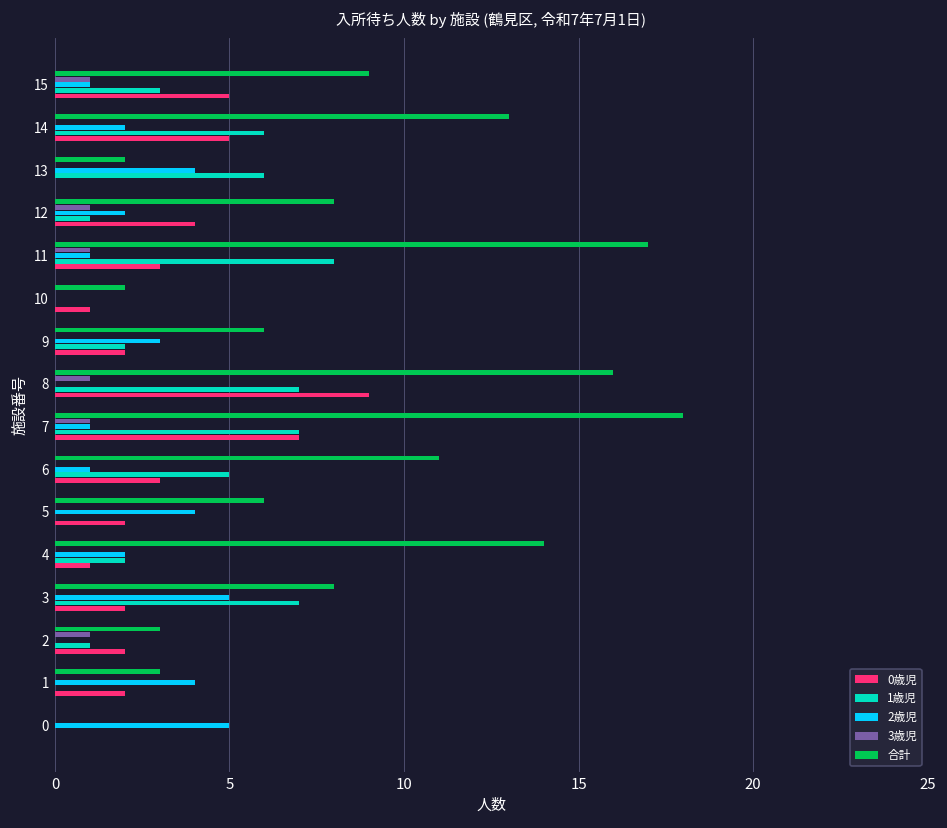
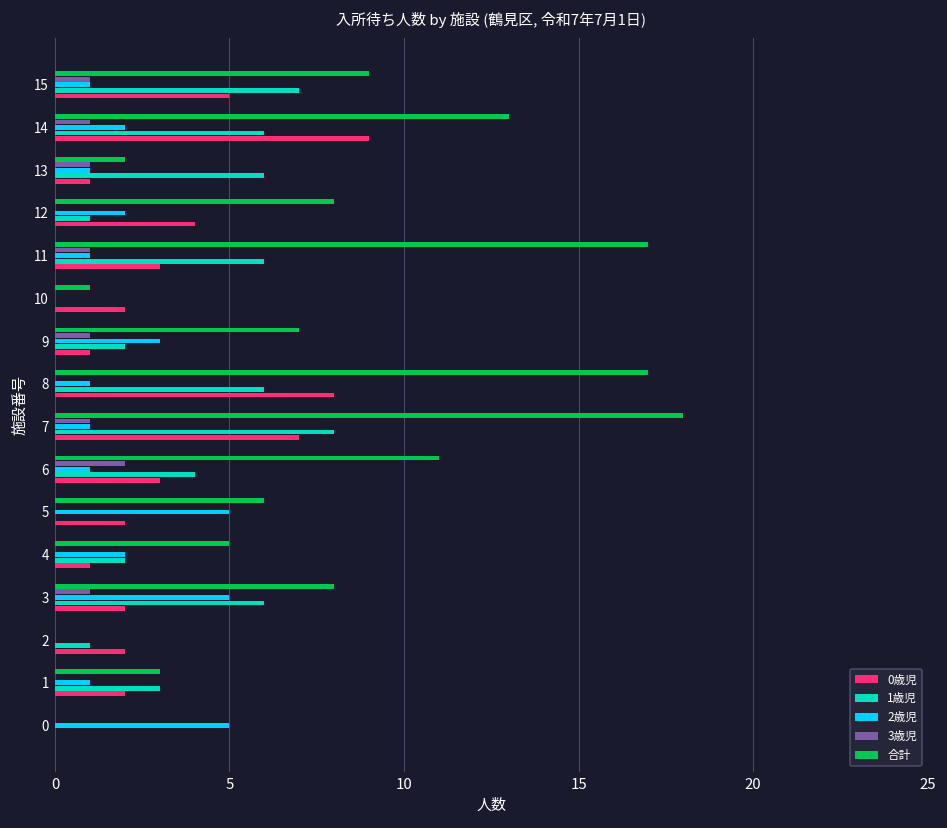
1歳児, 15: 3 -> 7
3歳児, 14: 0 -> 1
0歳児, 14: 5 -> 9
3歳児, 13: 0 -> 1
2歳児, 13: 4 -> 1
0歳児, 13: 0 -> 1
3歳児, 12: 1 -> 0
1歳児, 11: 8 -> 6
合計, 10: 2 -> 1
0歳児, 10: 1 -> 2
合計, 9: 6 -> 7
3歳児, 9: 0 -> 1
0歳児, 9: 2 -> 1
合計, 8: 16 -> 17
3歳児, 8: 1 -> 0
2歳児, 8: 0 -> 1
1歳児, 8: 7 -> 6
0歳児, 8: 9 -> 8
1歳児, 7: 7 -> 8
3歳児, 6: 0 -> 2
1歳児, 6: 5 -> 4
2歳児, 5: 4 -> 5
合計, 4: 14 -> 5
3歳児, 3: 0 -> 1
1歳児, 3: 7 -> 6
合計, 2: 3 -> 0
3歳児, 2: 1 -> 0
2歳児, 1: 4 -> 1
1歳児, 1: 0 -> 3
